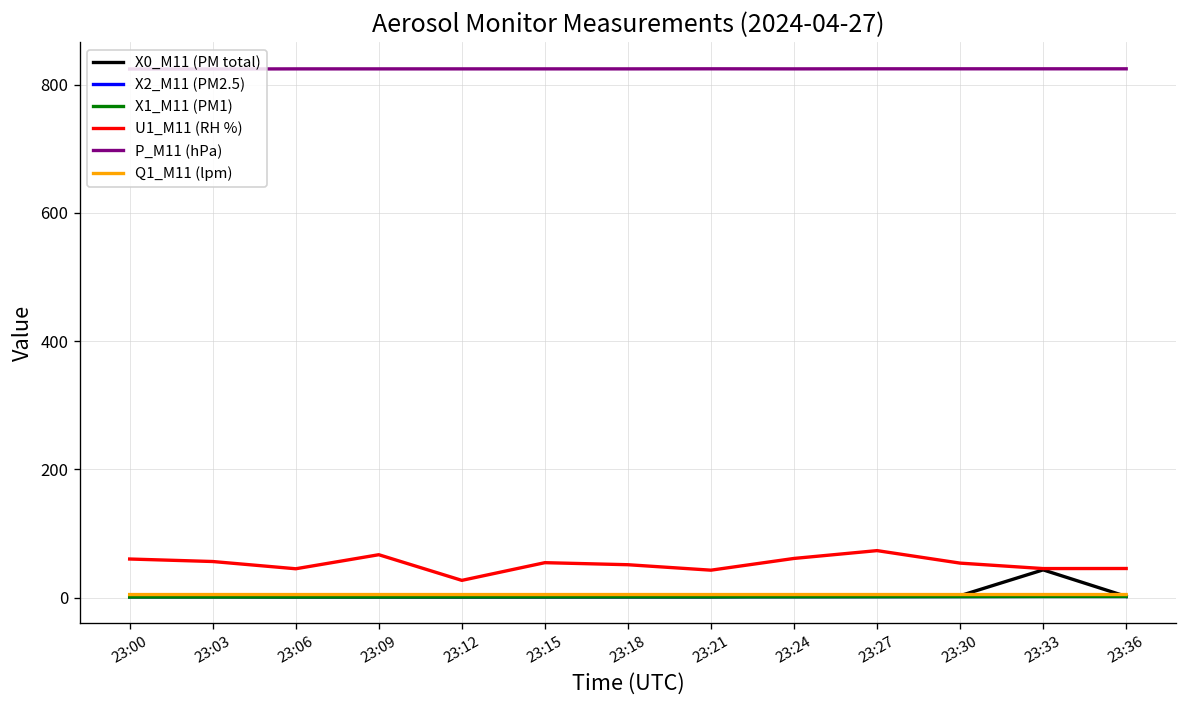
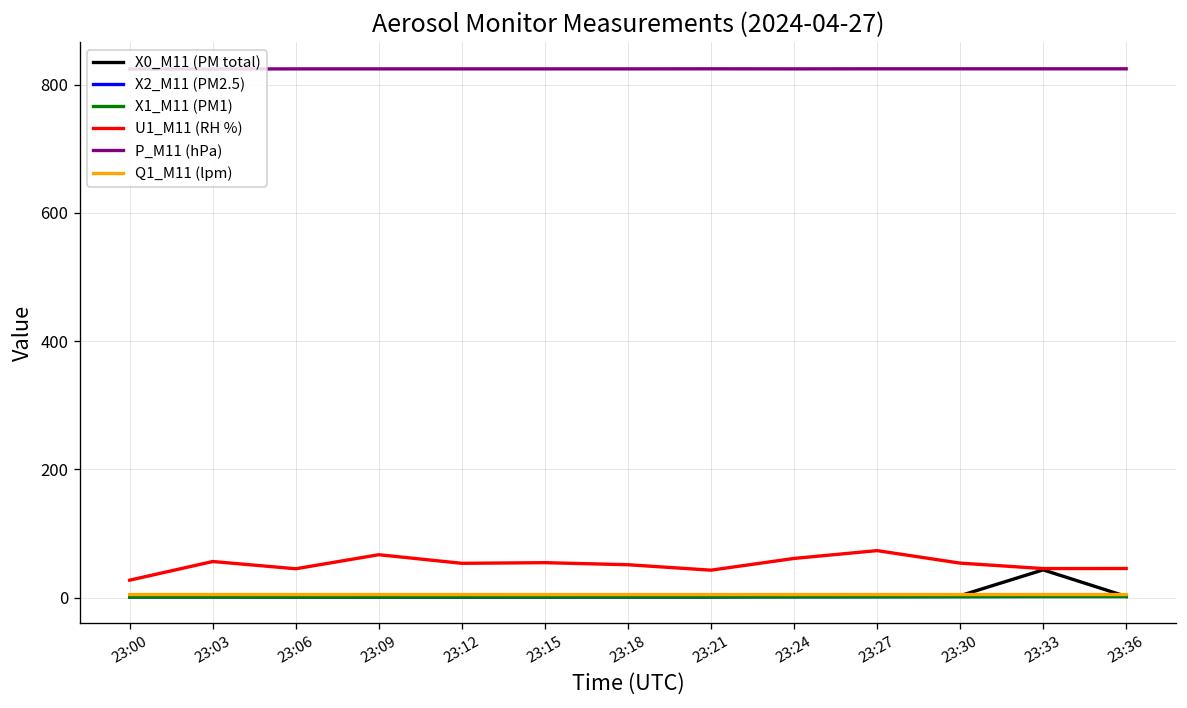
U1_M11 (RH %), 23:00: 60 -> 30
U1_M11 (RH %), 23:12: 30 -> 50
